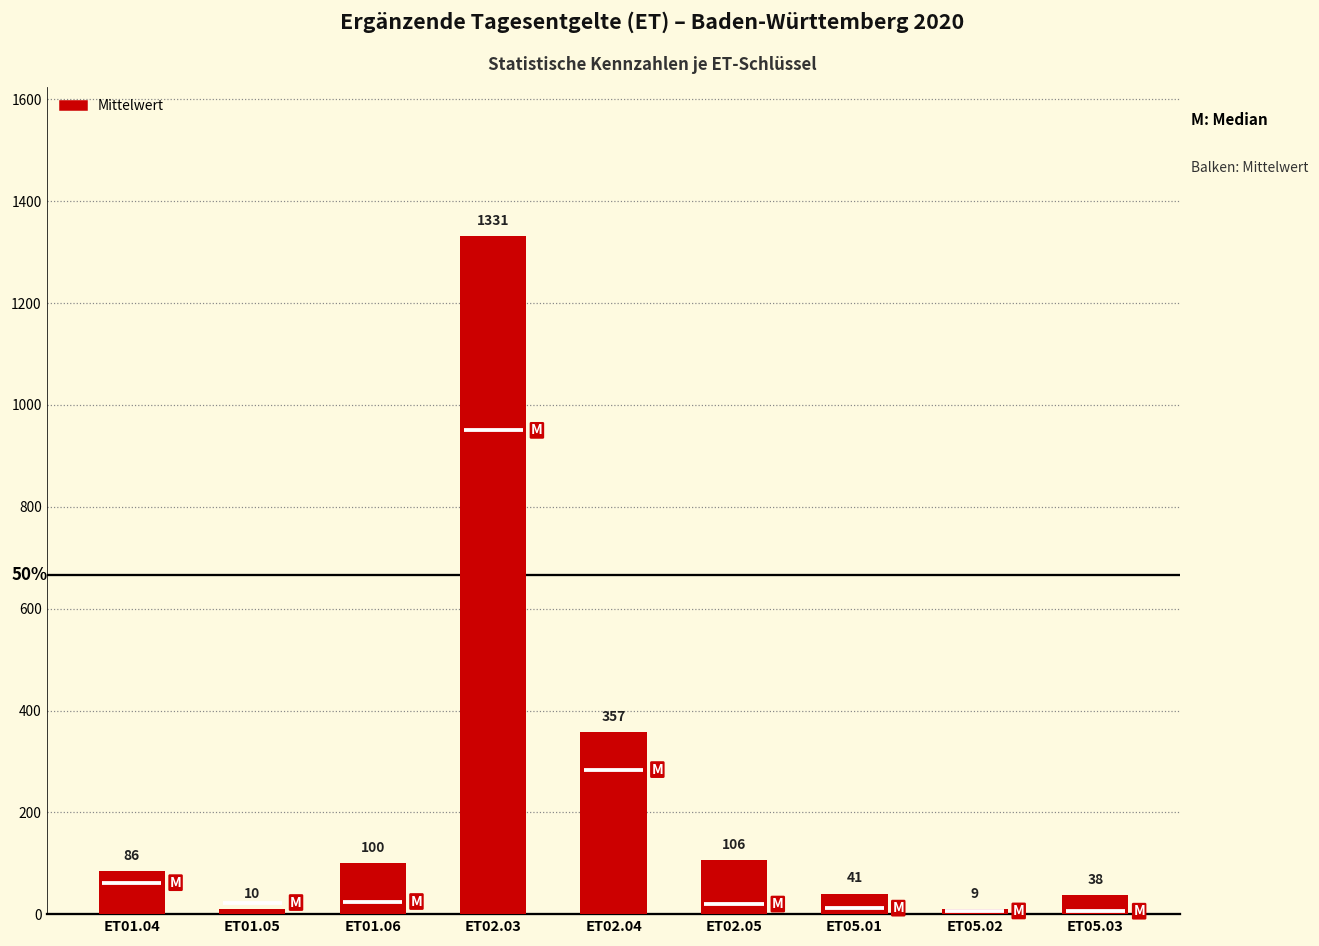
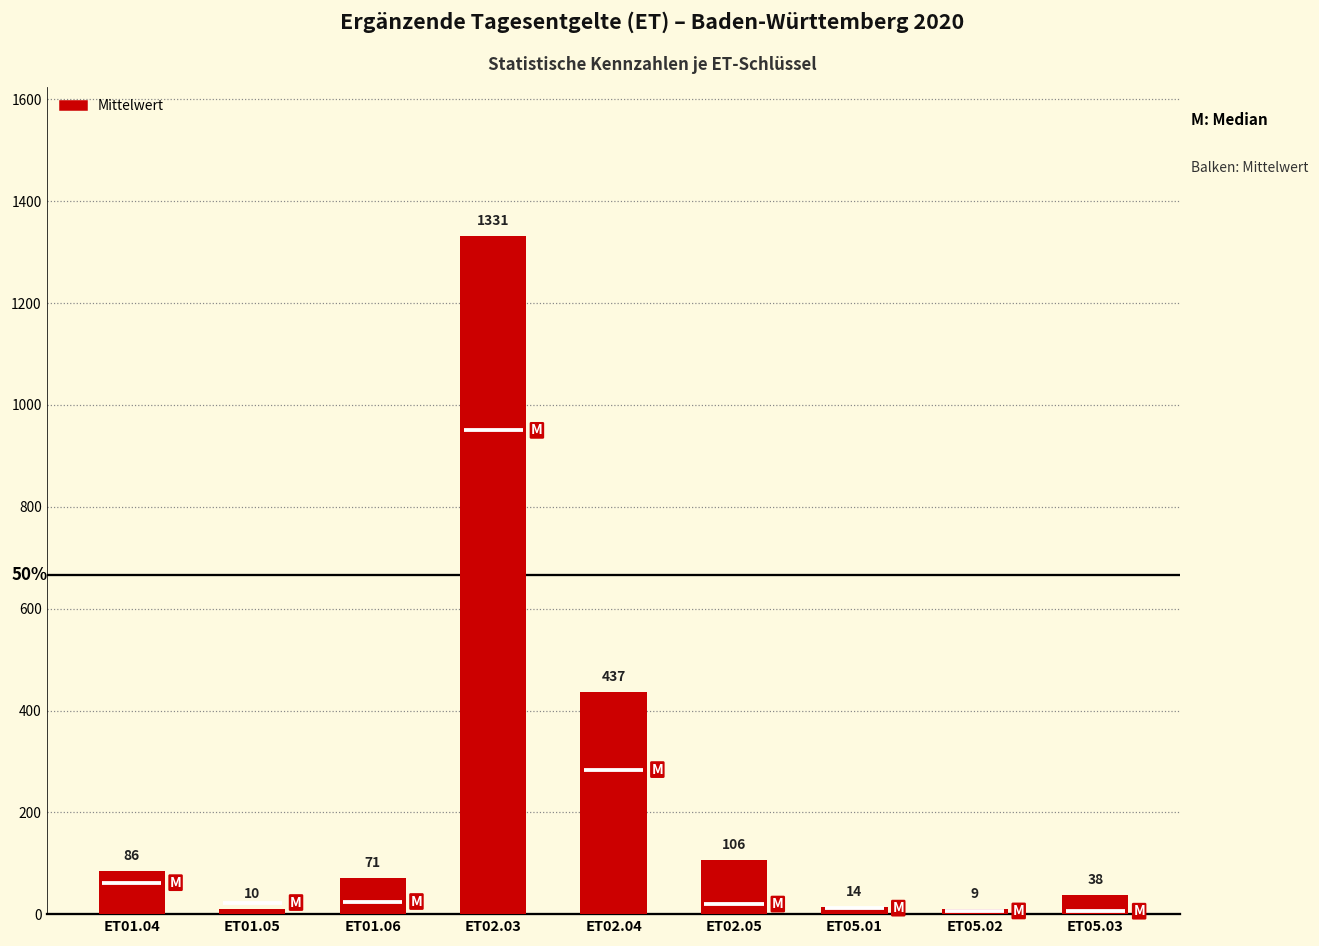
ET01.06: 100 -> 71
ET02.04: 357 -> 437
ET05.01: 41 -> 14
